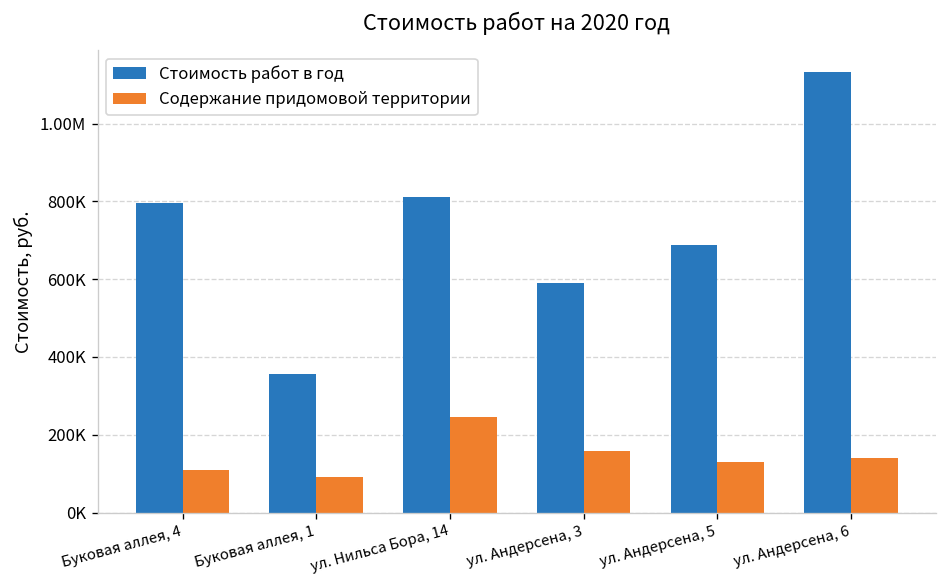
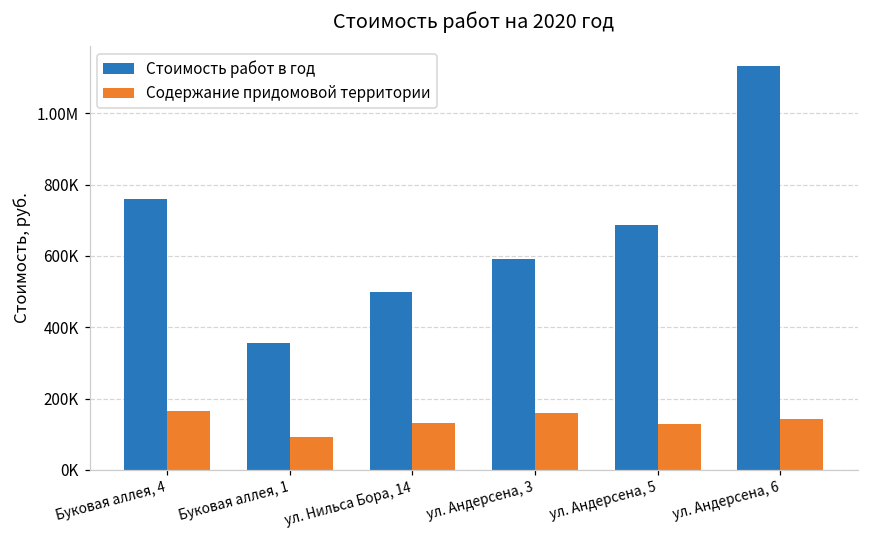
Стоимость работ в год, Буковая аллея, 4: 800000 -> 760000
Содержание придомовой территории, Буковая аллея, 4: 110000 -> 160000
Стоимость работ в год, ул. Нильса Бора, 14: 810000 -> 500000
Содержание придомовой территории, ул. Нильса Бора, 14: 240000 -> 130000
